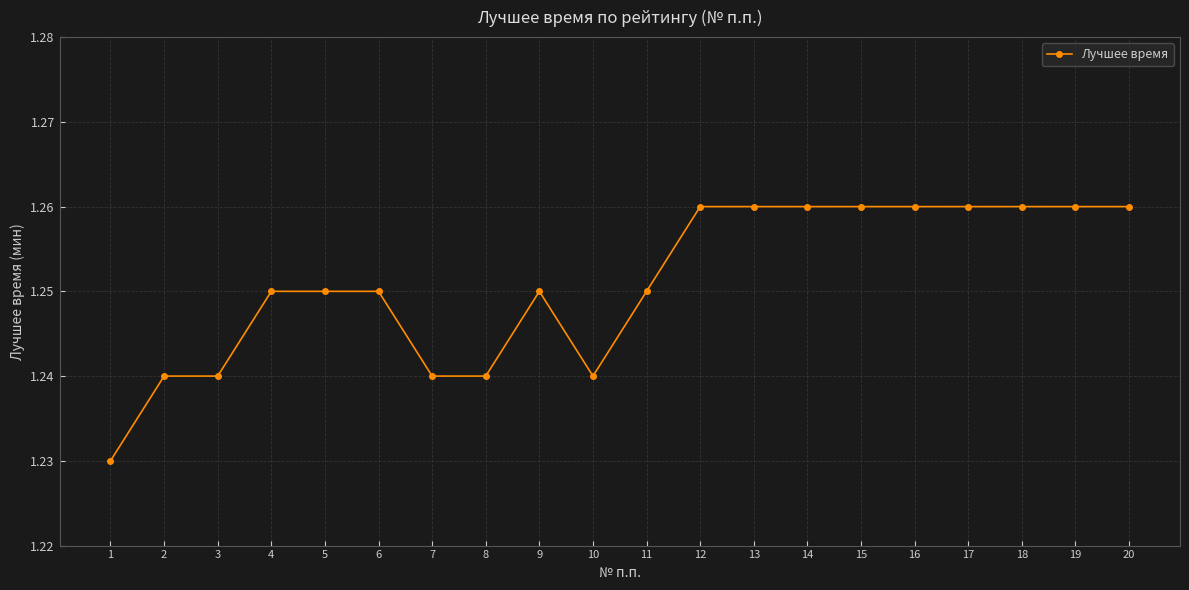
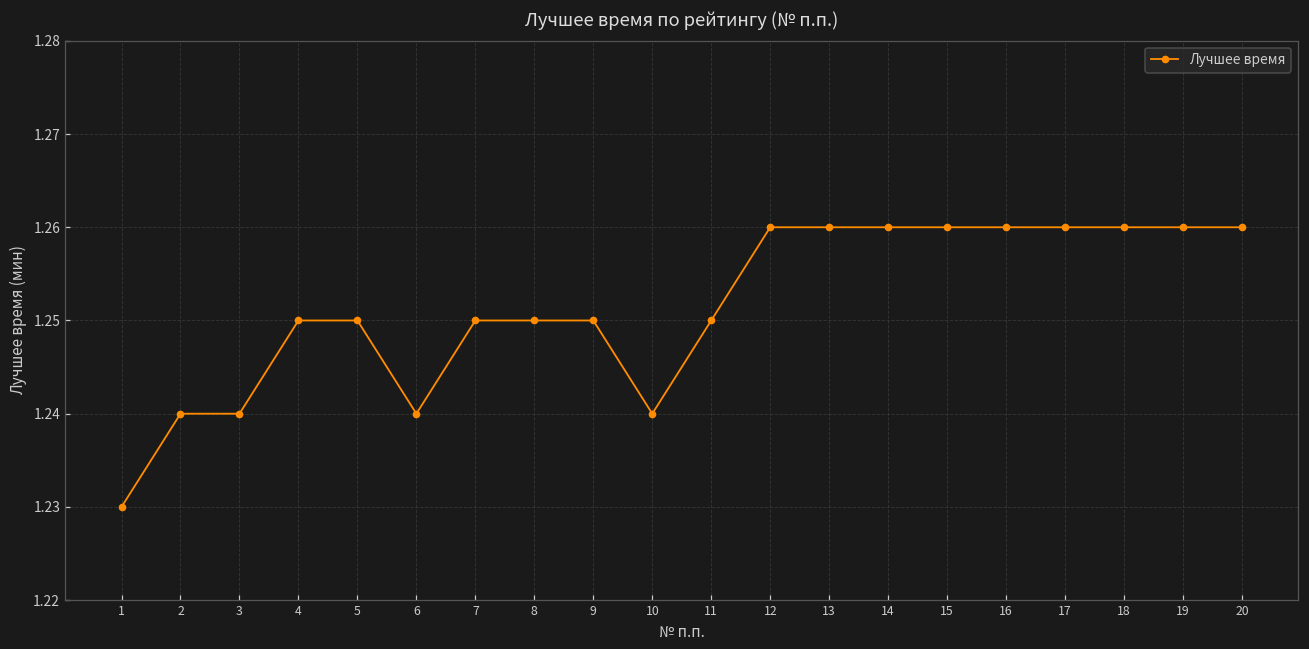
6: 1.25 -> 1.24
7: 1.24 -> 1.25
8: 1.24 -> 1.25
